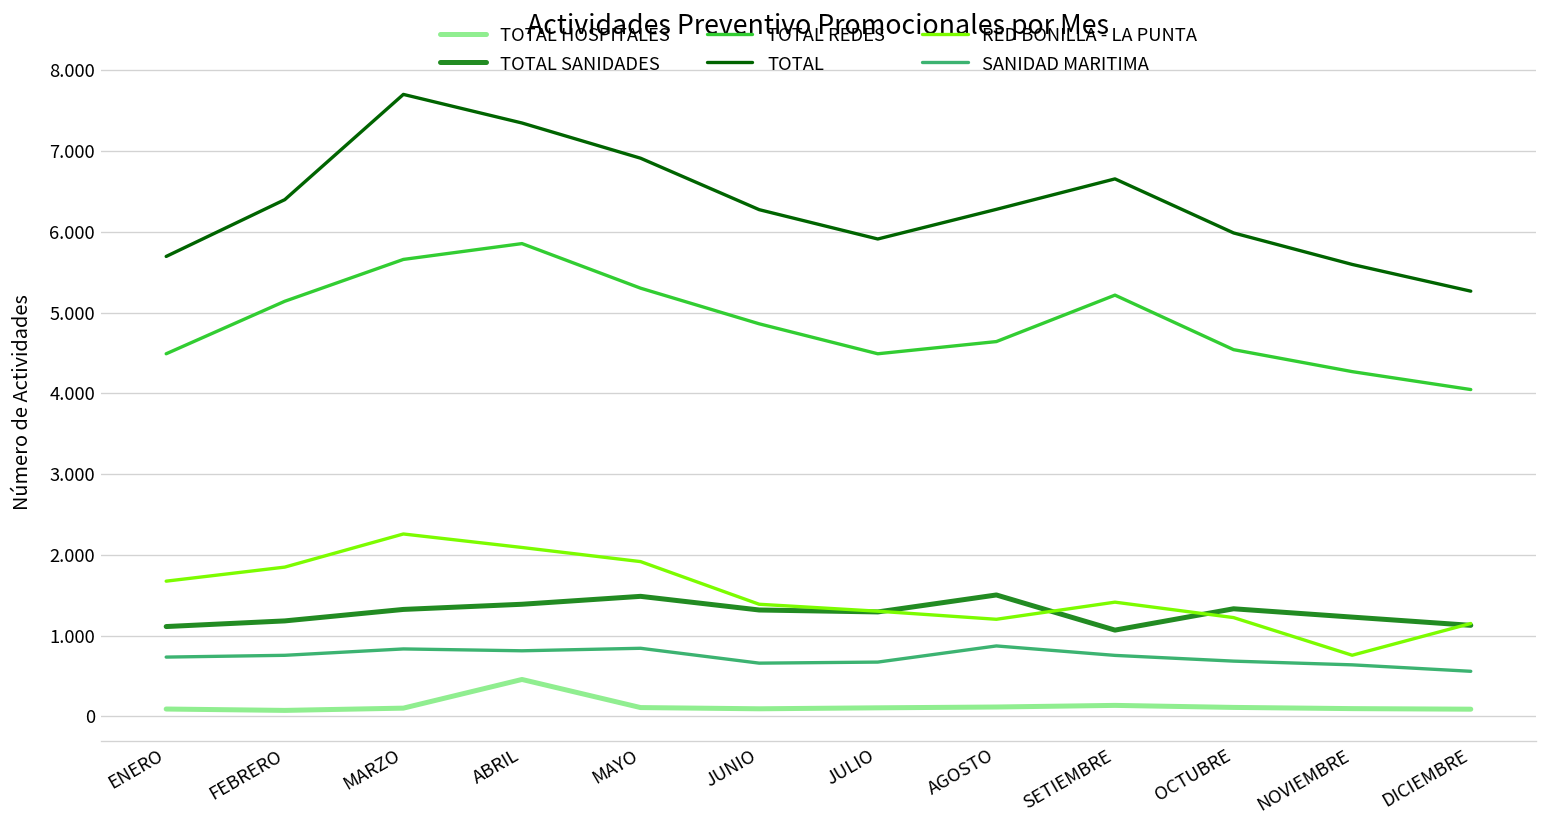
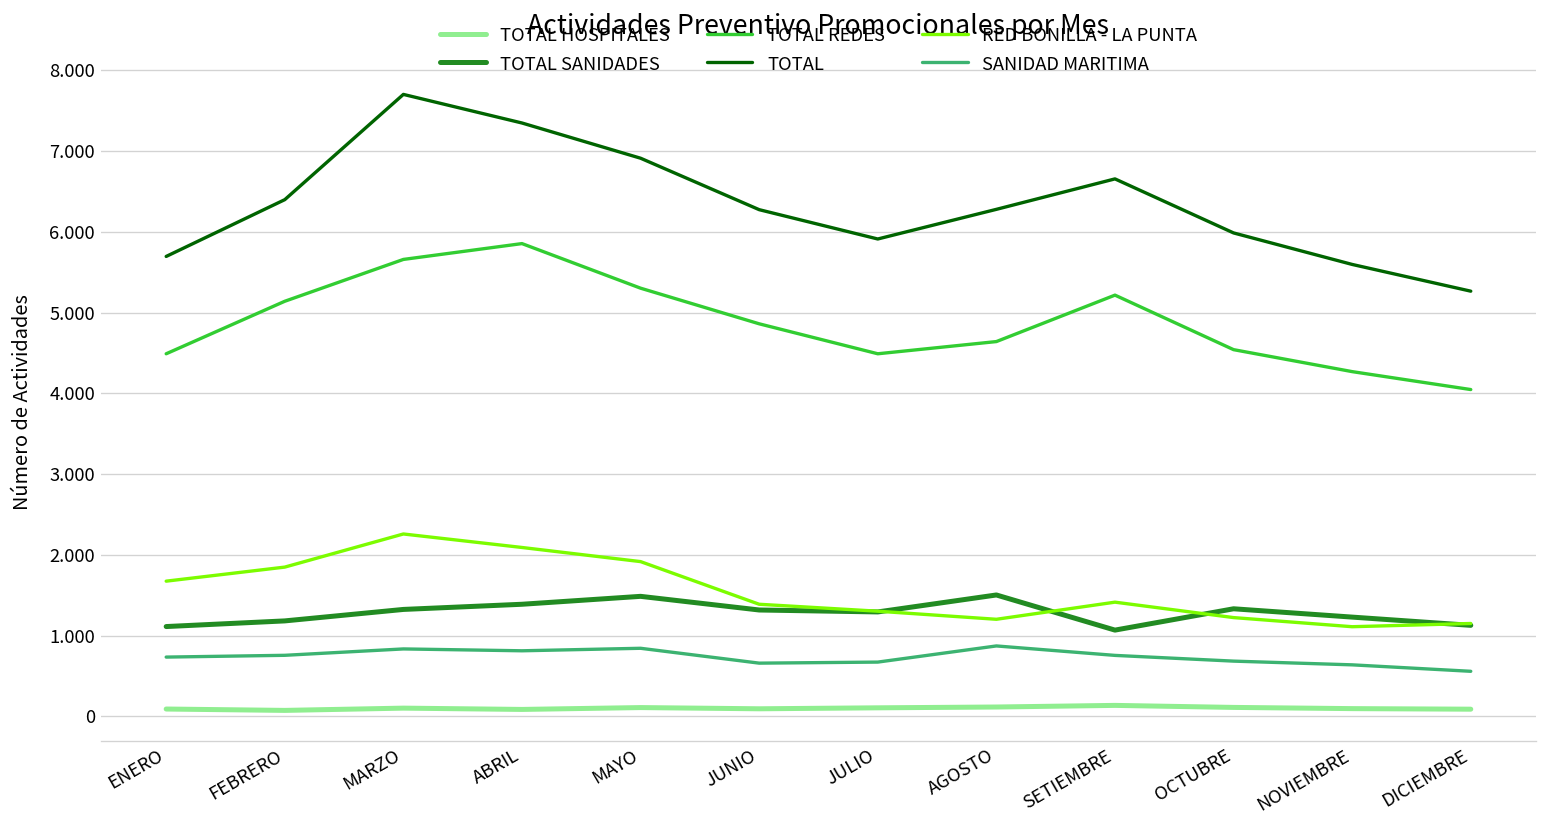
TOTAL HOSPITALES, ABRIL: 0.5 -> 0.1
RED BONILLA - LA PUNTA, NOVIEMBRE: 0.8 -> 1.1
